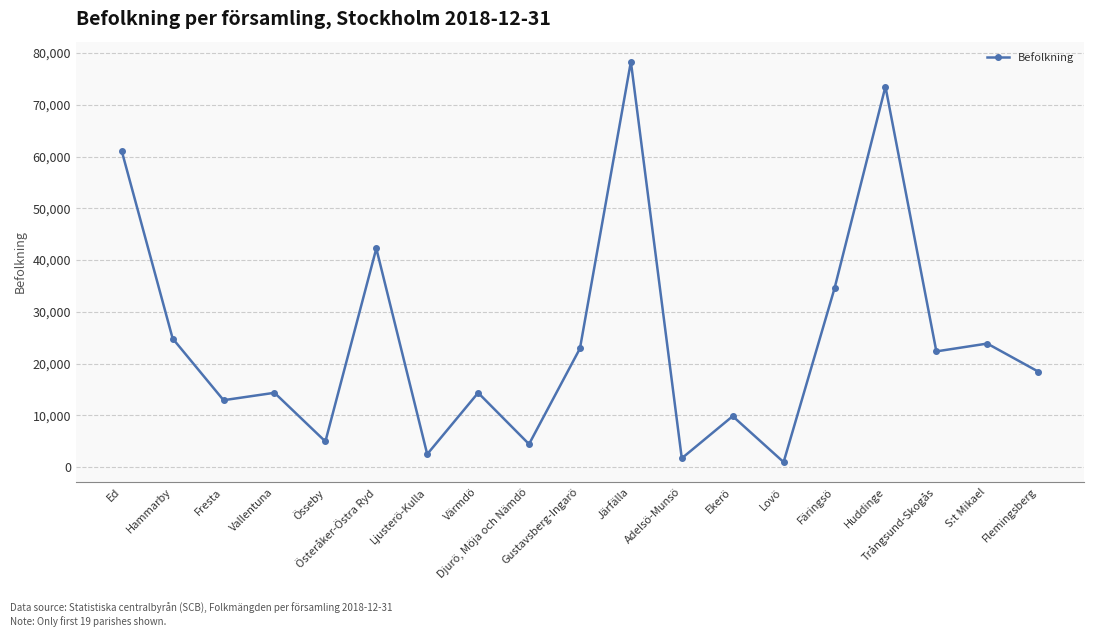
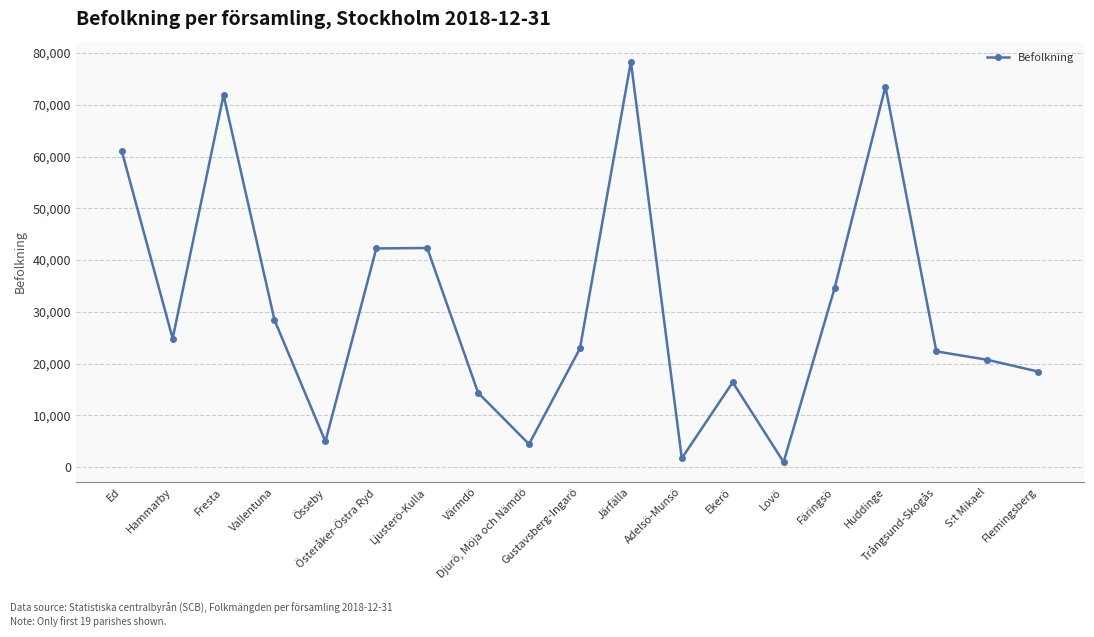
Fresta: 13,000 -> 72,000
Vallentuna: 14,000 -> 28,000
Ljusterö-Kulla: 3,000 -> 42,000
Ekerö: 10,000 -> 16,000
S:t Mikael: 24,000 -> 21,000
